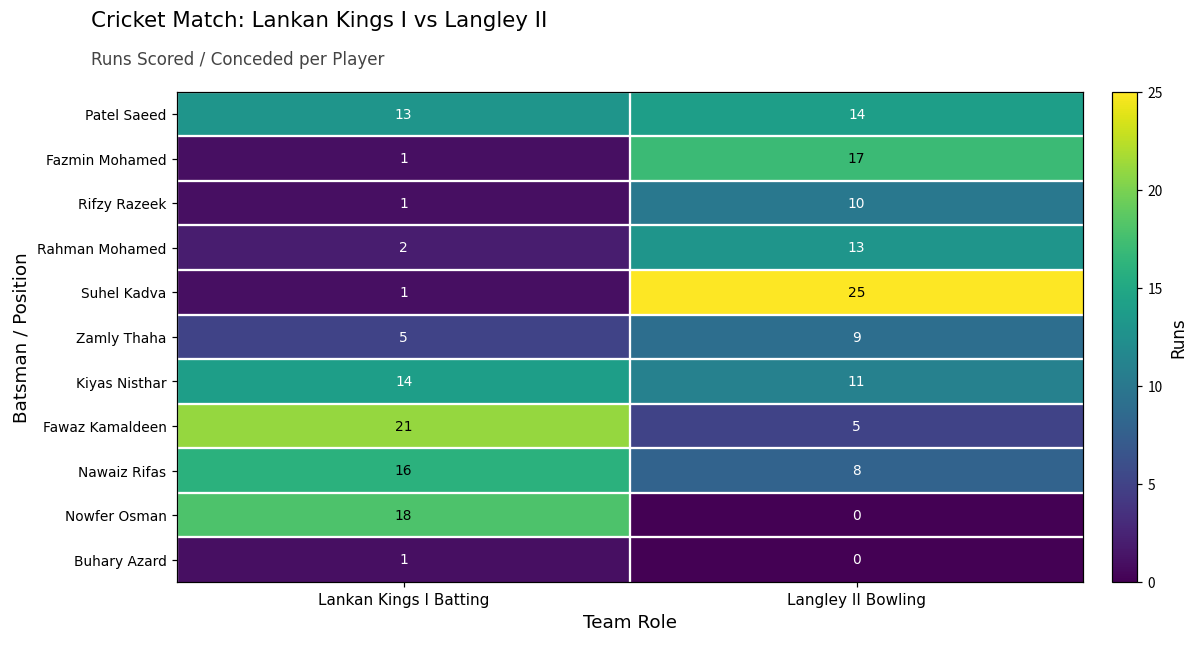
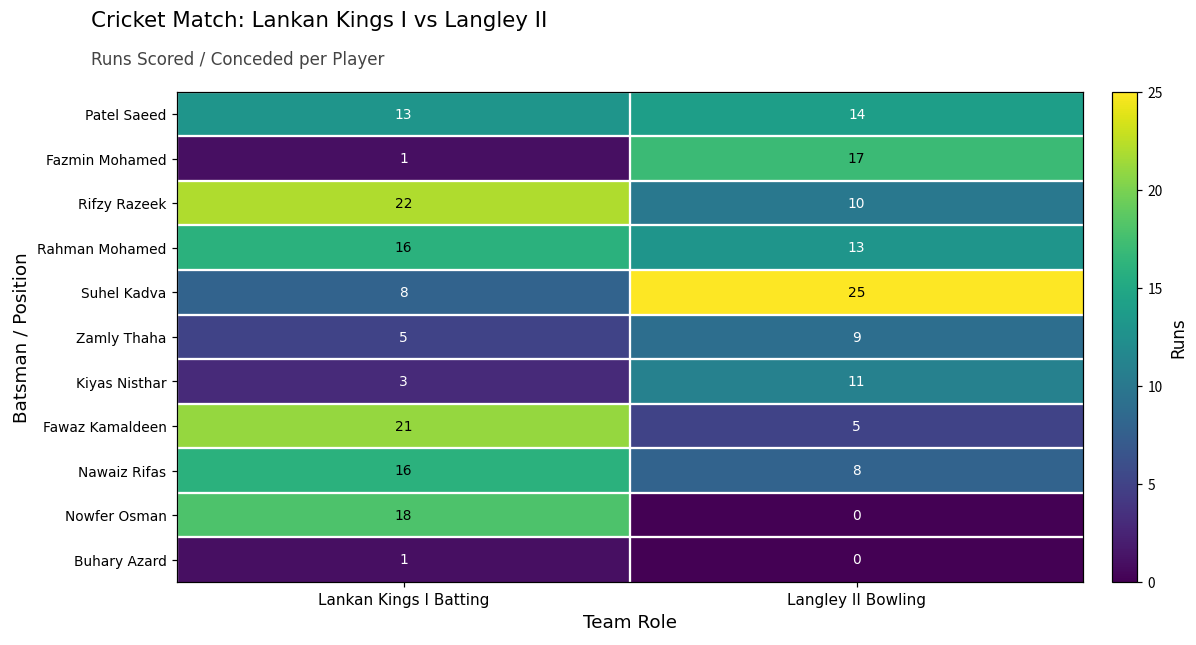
Rifzy Razeek, Lankan Kings I Batting: 1 -> 22
Rahman Mohamed, Lankan Kings I Batting: 2 -> 16
Suhel Kadva, Lankan Kings I Batting: 1 -> 8
Kiyas Nisthar, Lankan Kings I Batting: 14 -> 3
